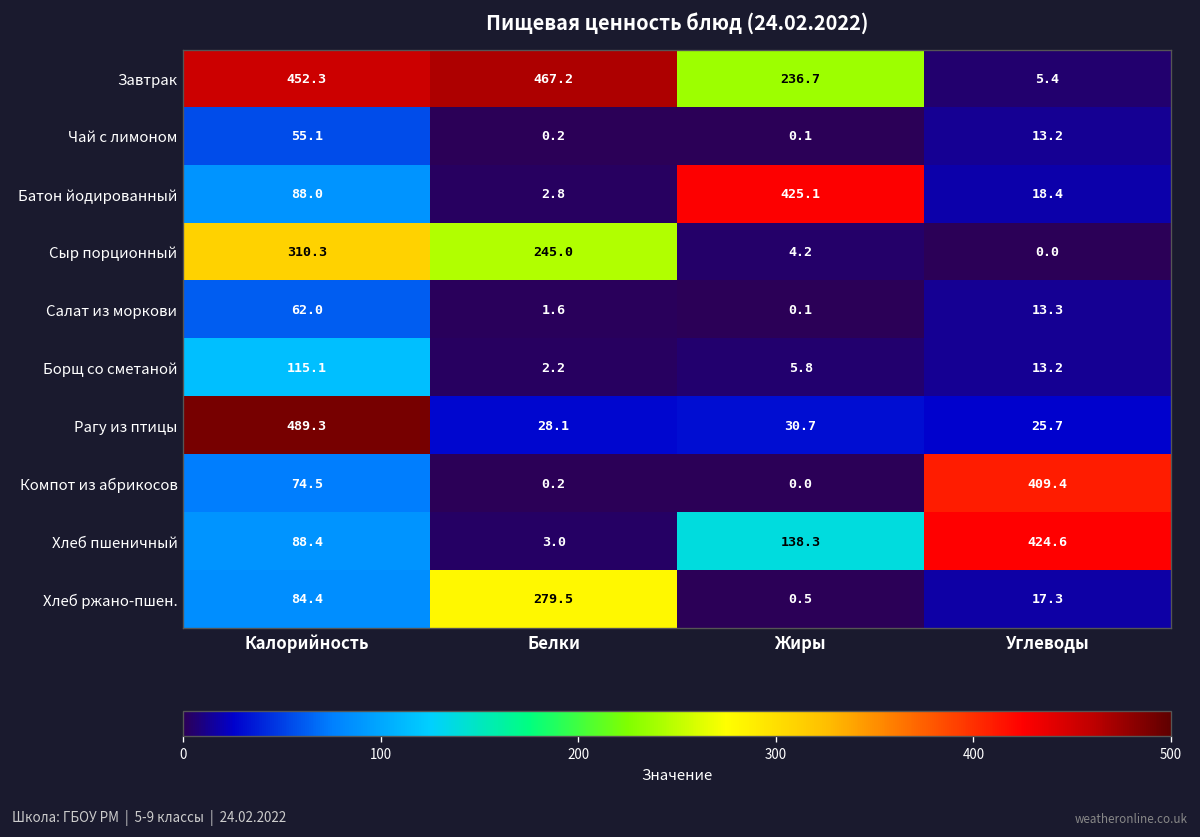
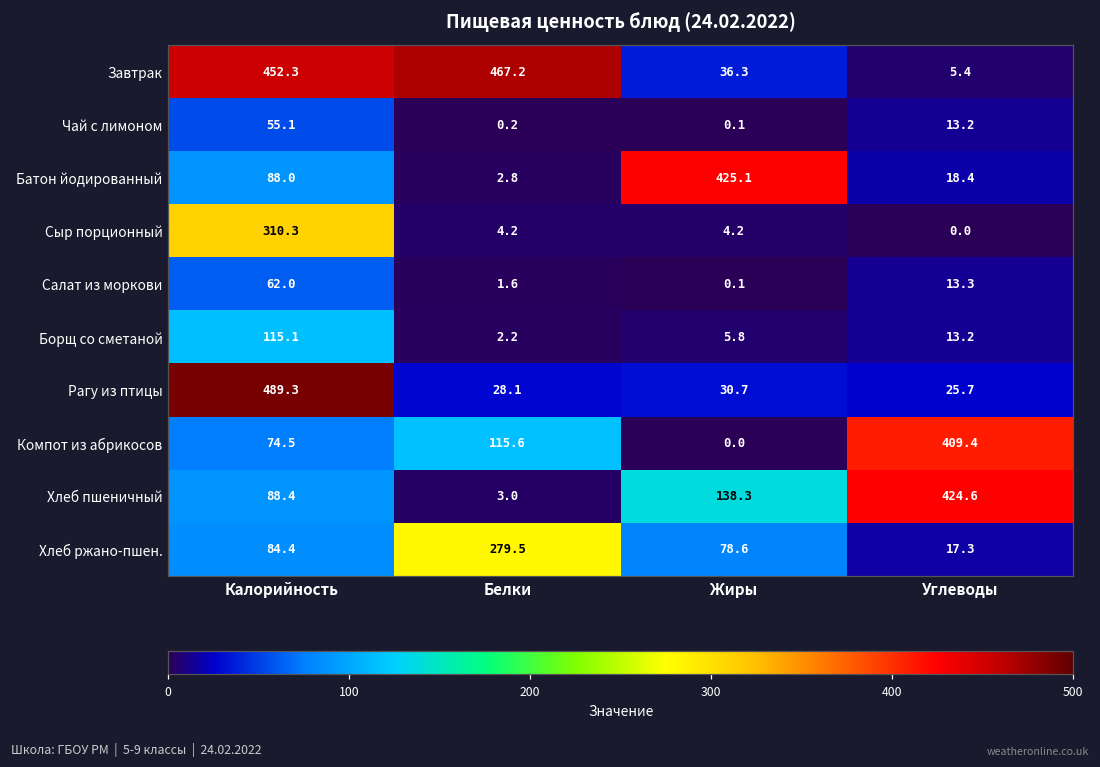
Завтрак, Жиры: 236.7 -> 36.3
Сыр порционный, Белки: 245.0 -> 4.2
Компот из абрикосов, Белки: 0.2 -> 115.6
Хлеб ржано-пшен., Жиры: 0.5 -> 78.6
